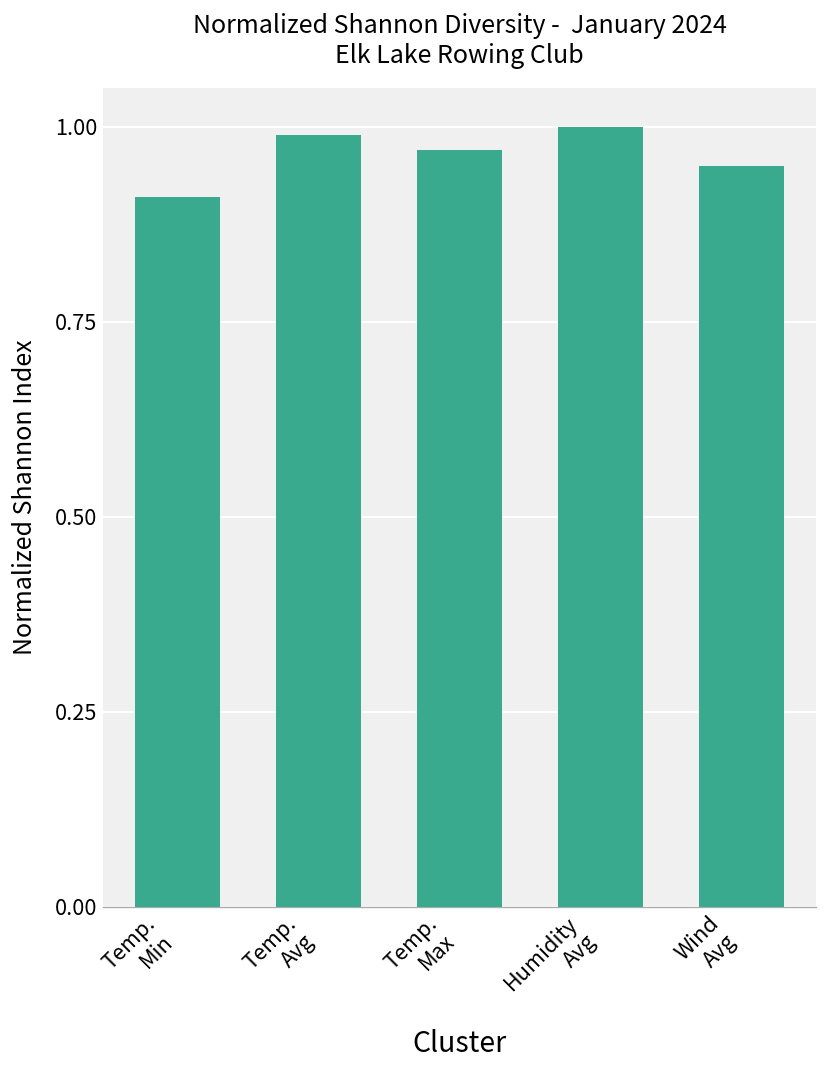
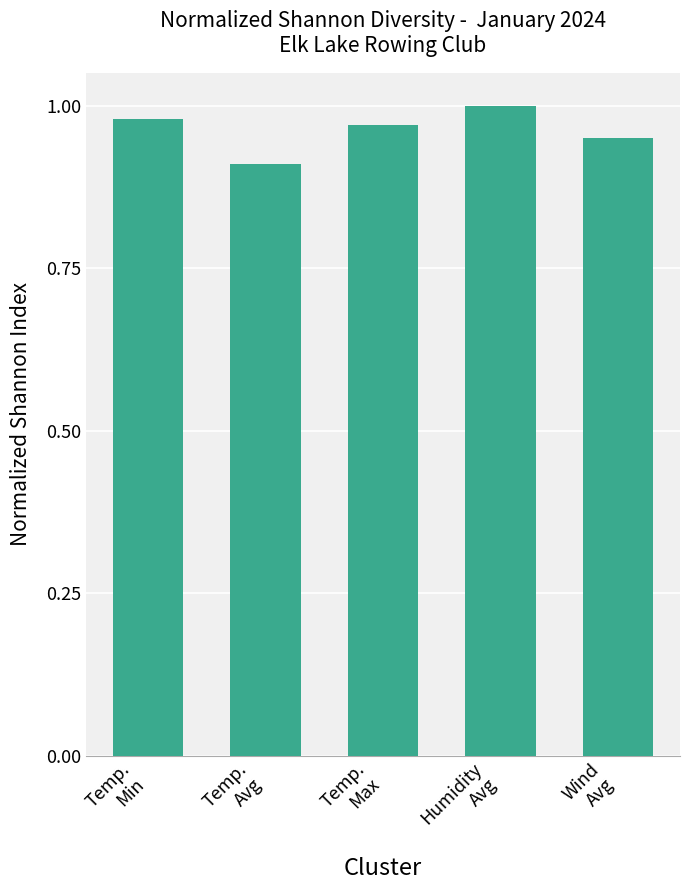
Temp. Min: 0.91 -> 0.98
Temp. Avg: 0.99 -> 0.91
